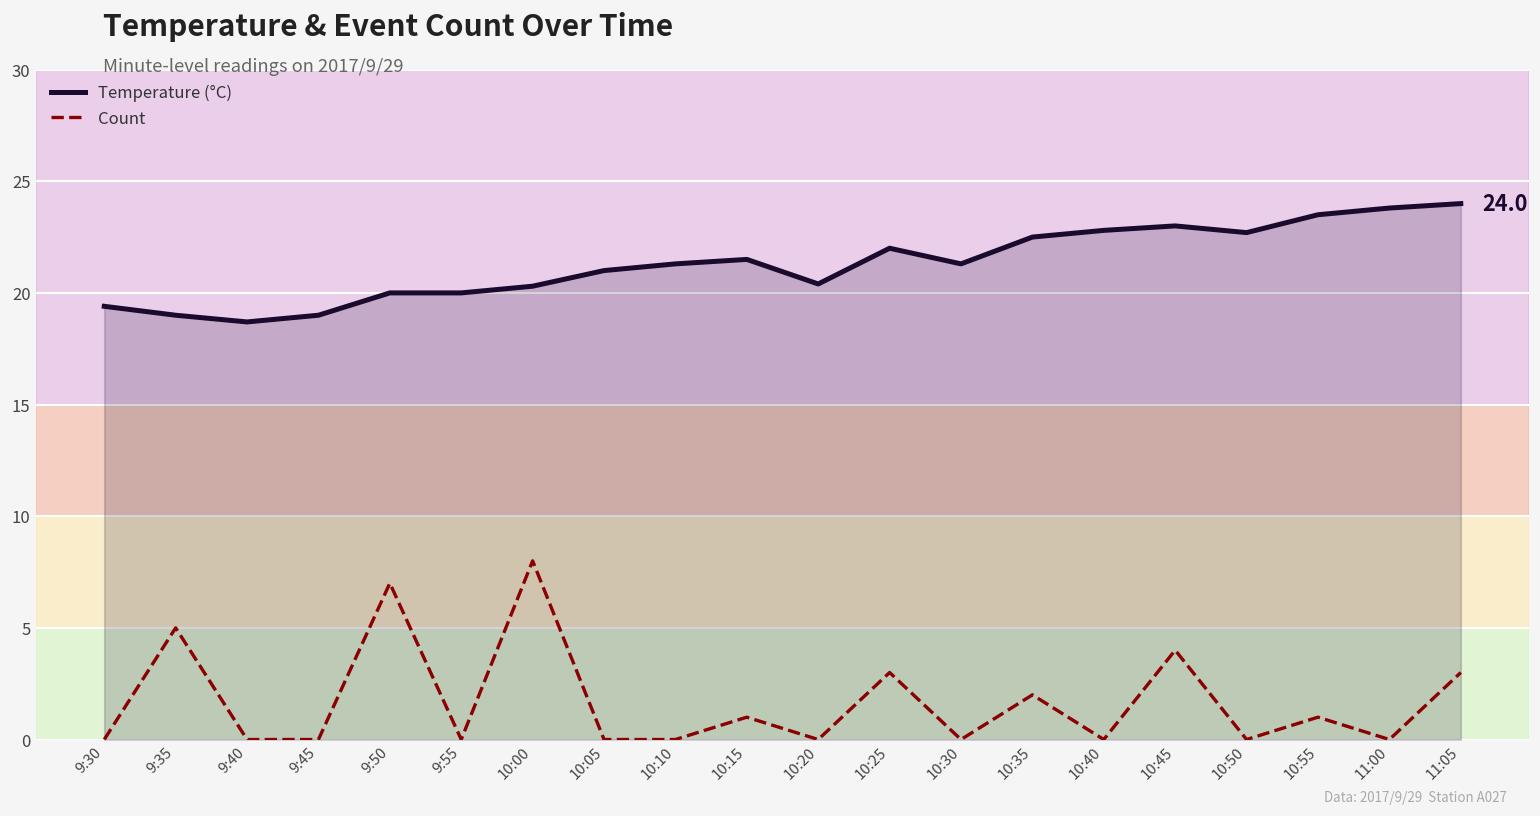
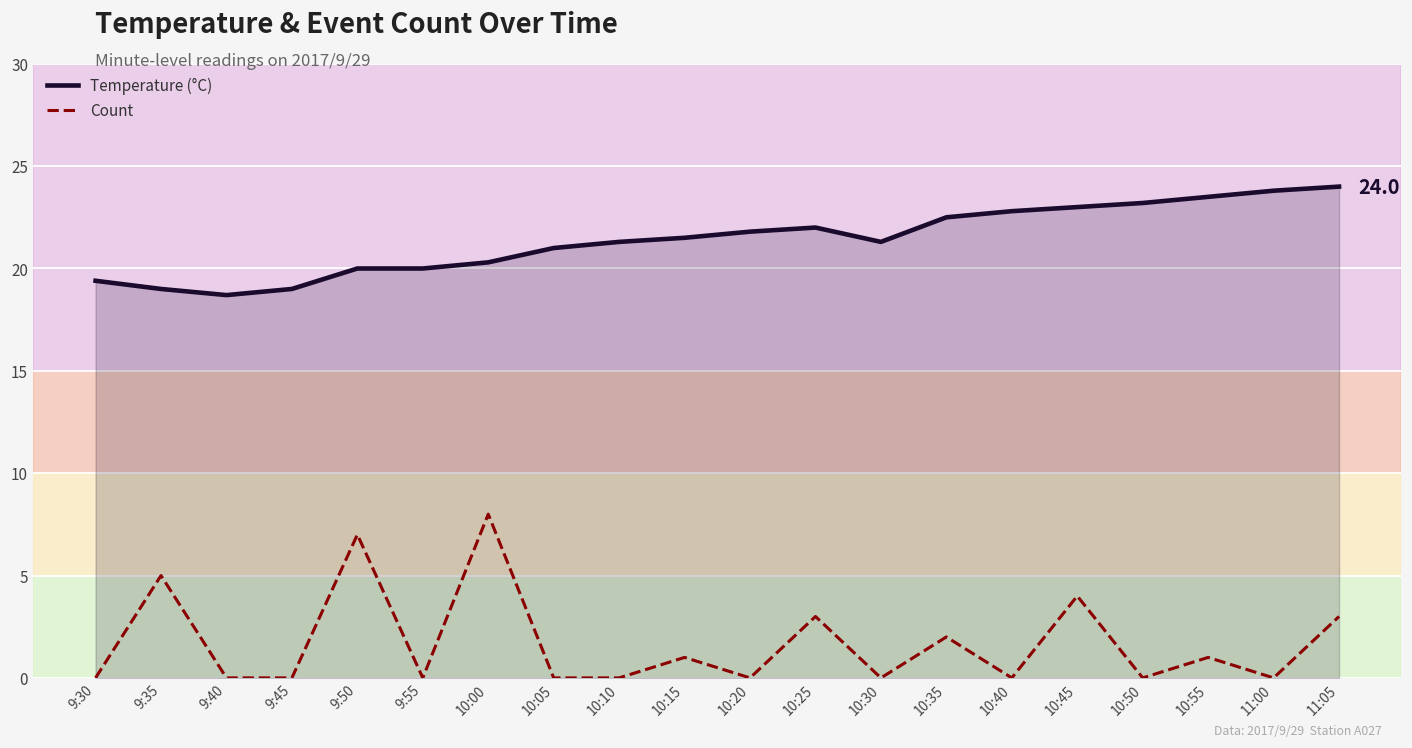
Temperature (°C), 10:20: 20.4 -> 21.8
Temperature (°C), 10:50: 22.7 -> 23.2
